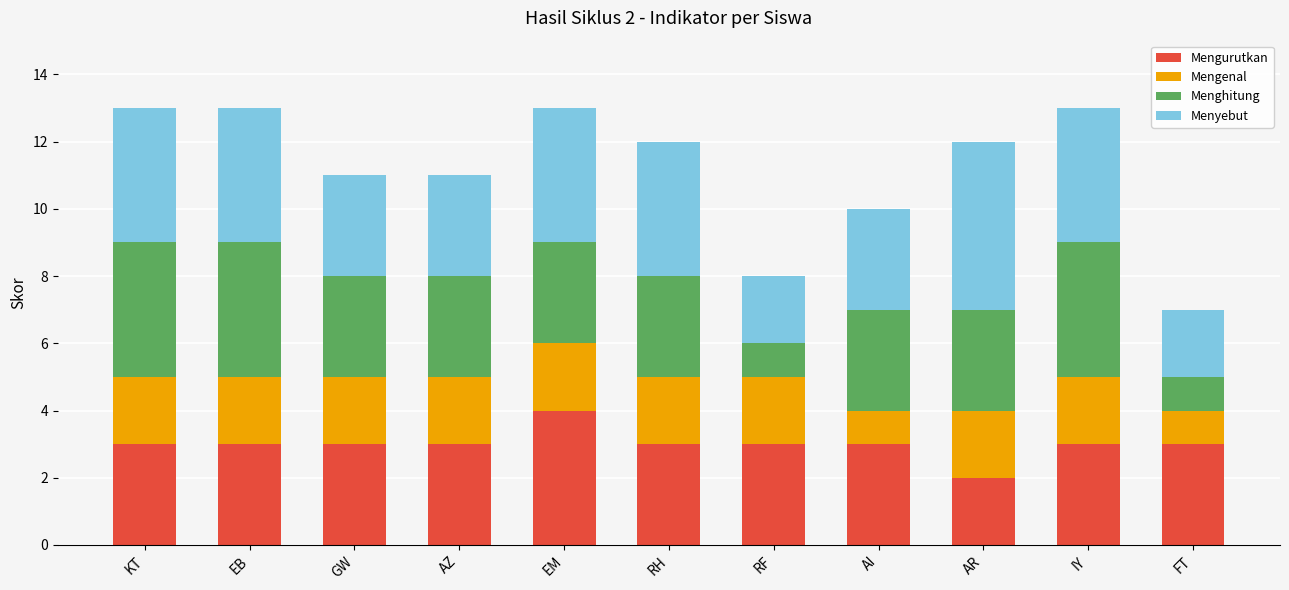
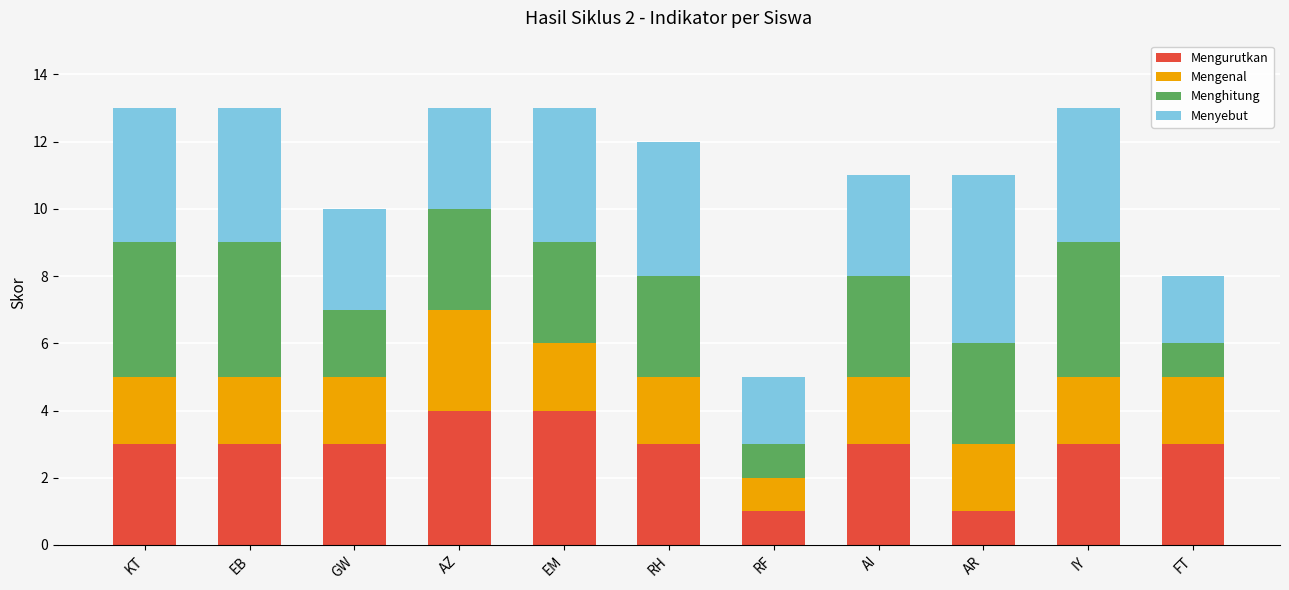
Menghitung, GW: 3 -> 2
Mengurutkan, AZ: 3 -> 4
Mengenal, AZ: 2 -> 3
Mengurutkan, RF: 3 -> 1
Mengenal, RF: 2 -> 1
Mengenal, AI: 1 -> 2
Mengurutkan, AR: 2 -> 1
Mengenal, FT: 1 -> 2
